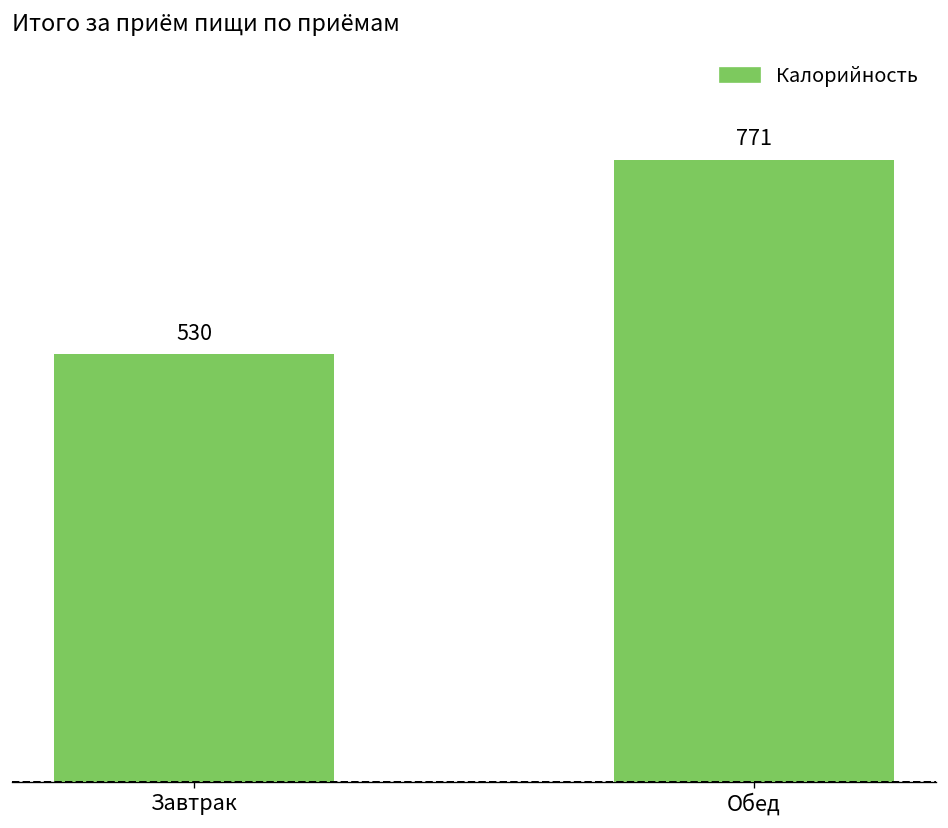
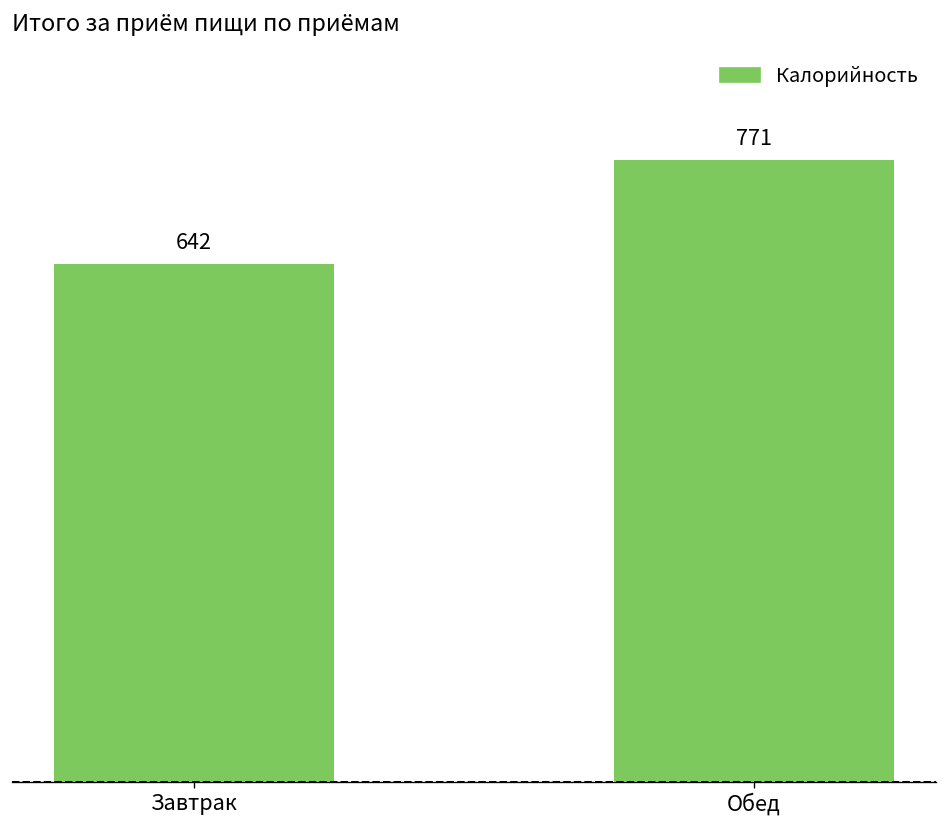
Завтрак: 530 -> 642
